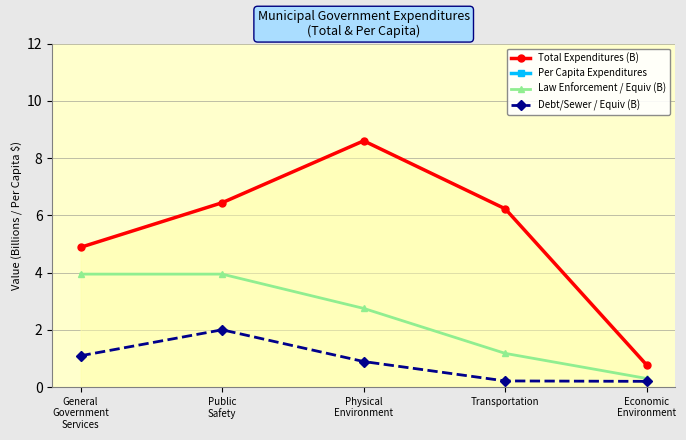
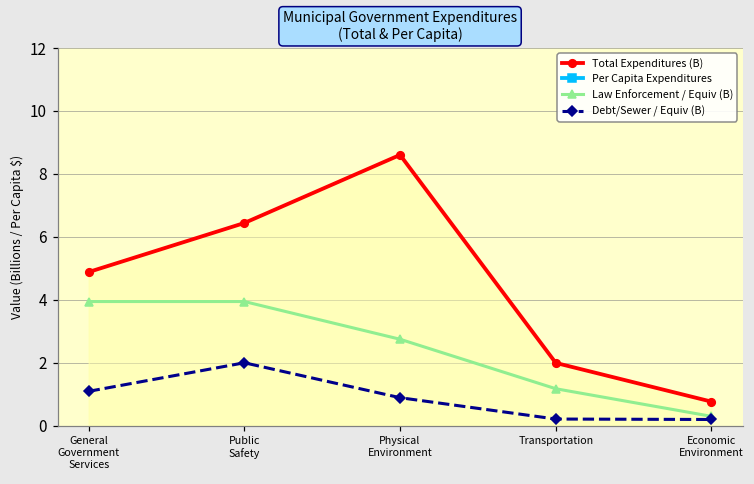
Total Expenditures (B), Transportation: 6.2 -> 2.0
